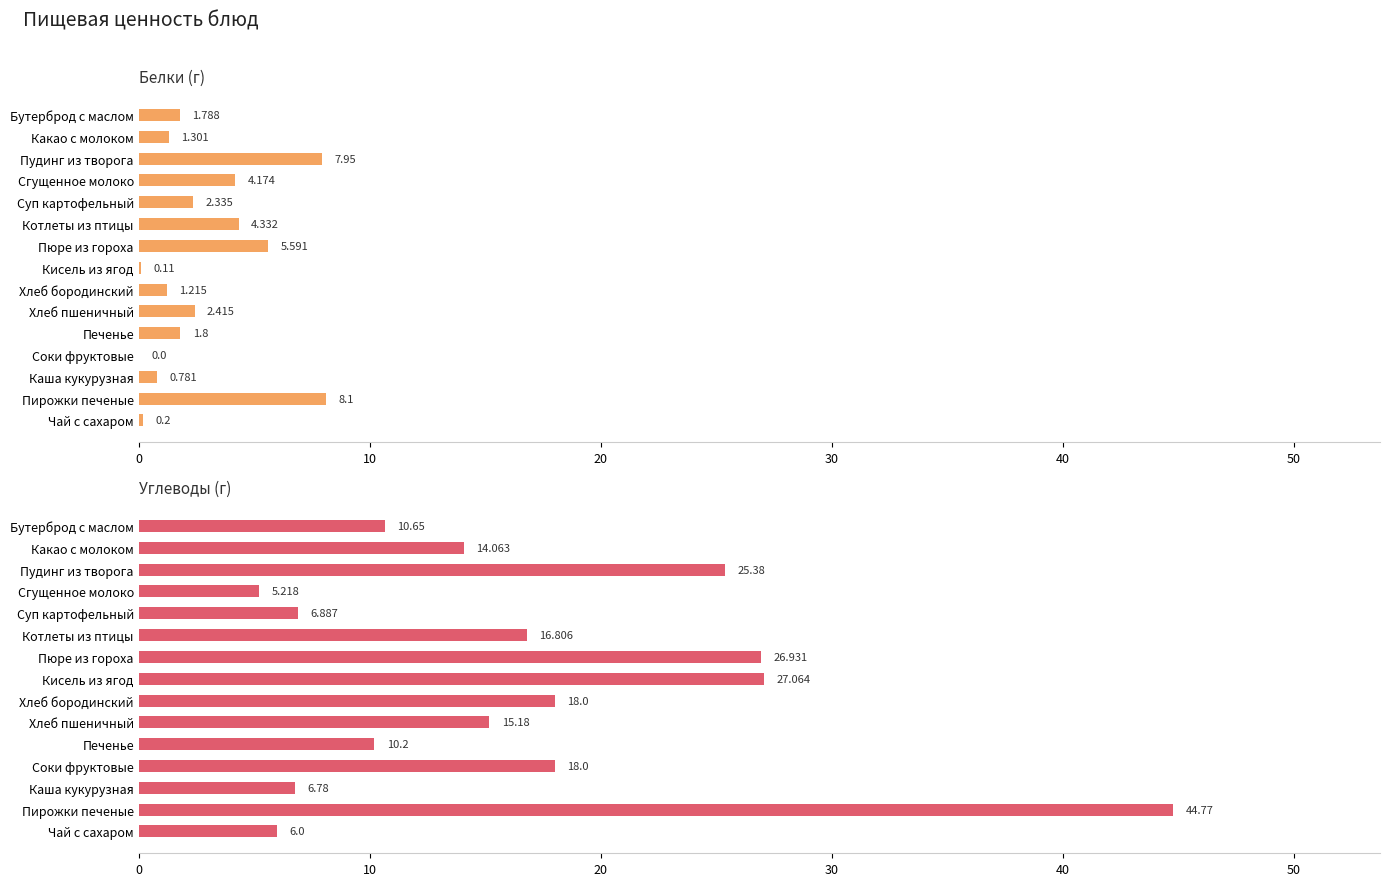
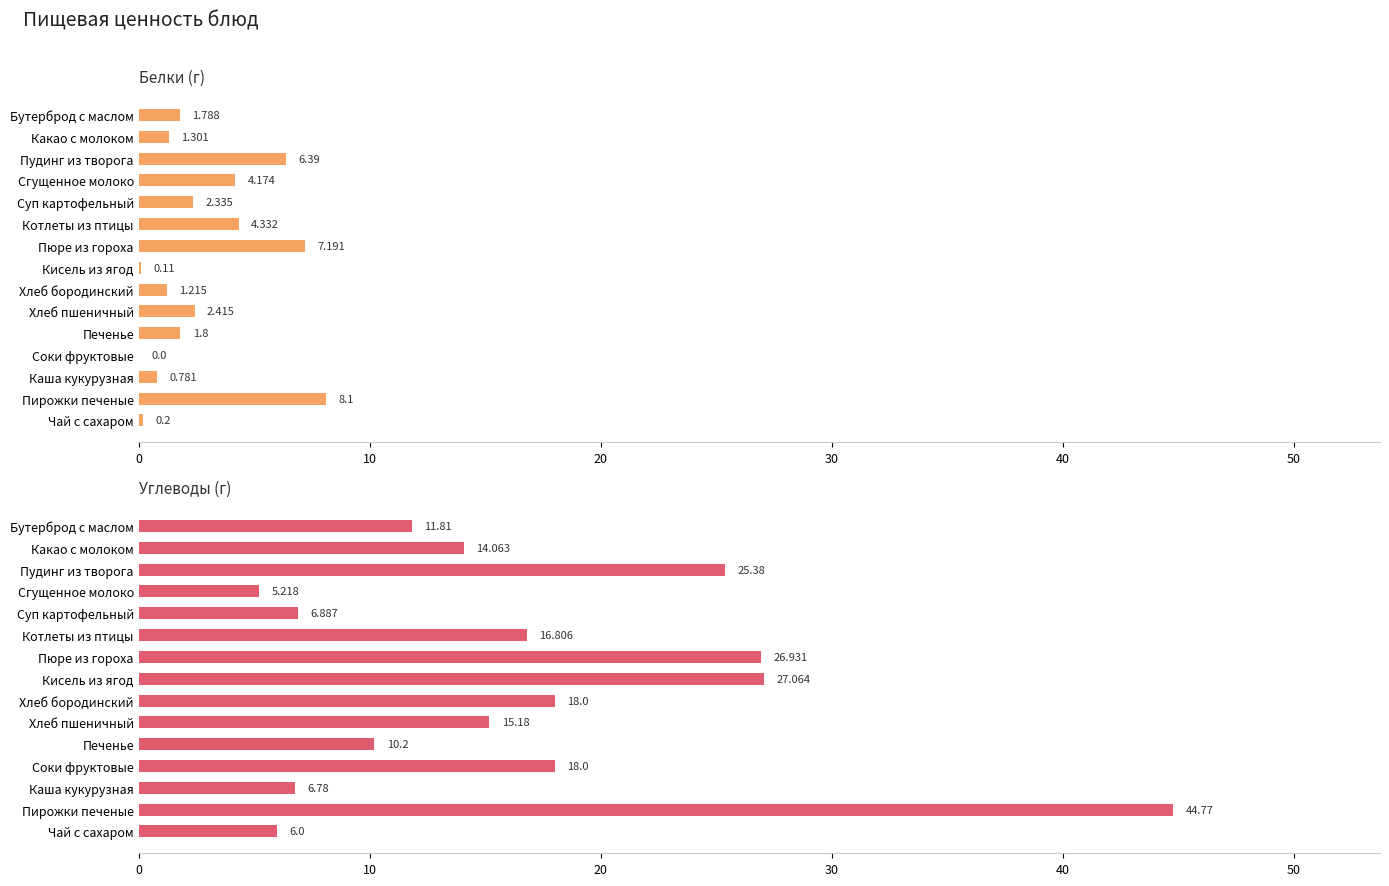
Белки (г), Пудинг из творога: 7.95 -> 6.39
Белки (г), Пюре из гороха: 5.591 -> 7.191
Углеводы (г), Бутерброд с маслом: 10.65 -> 11.81
